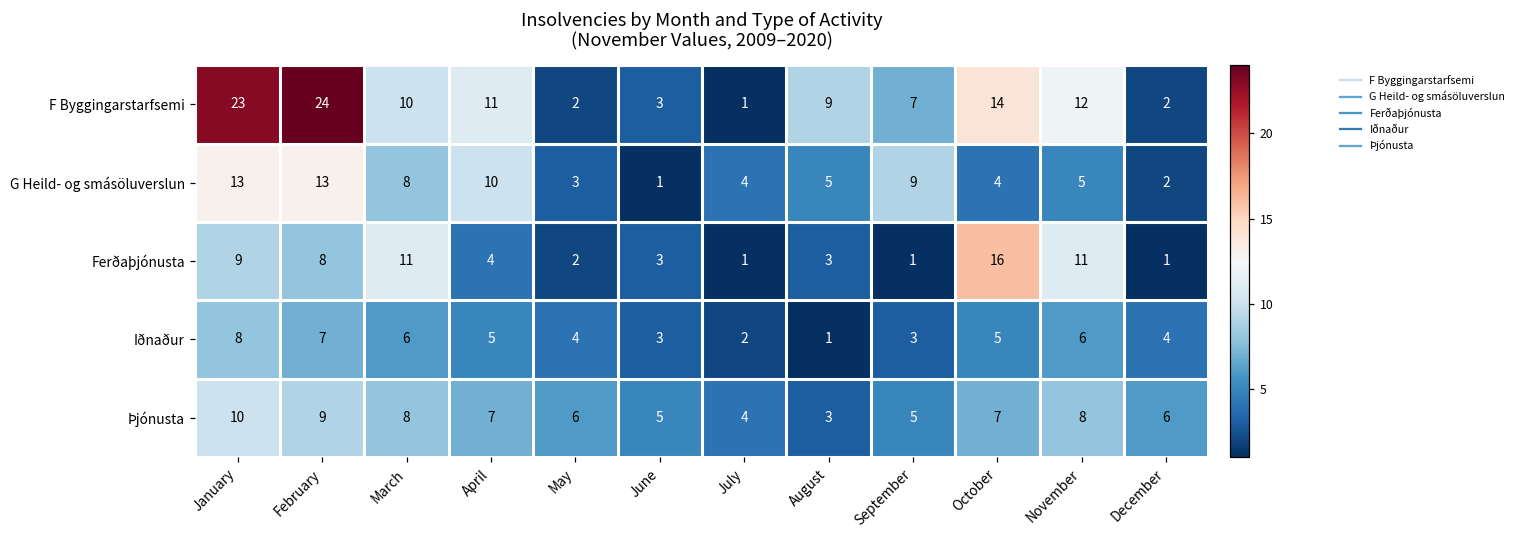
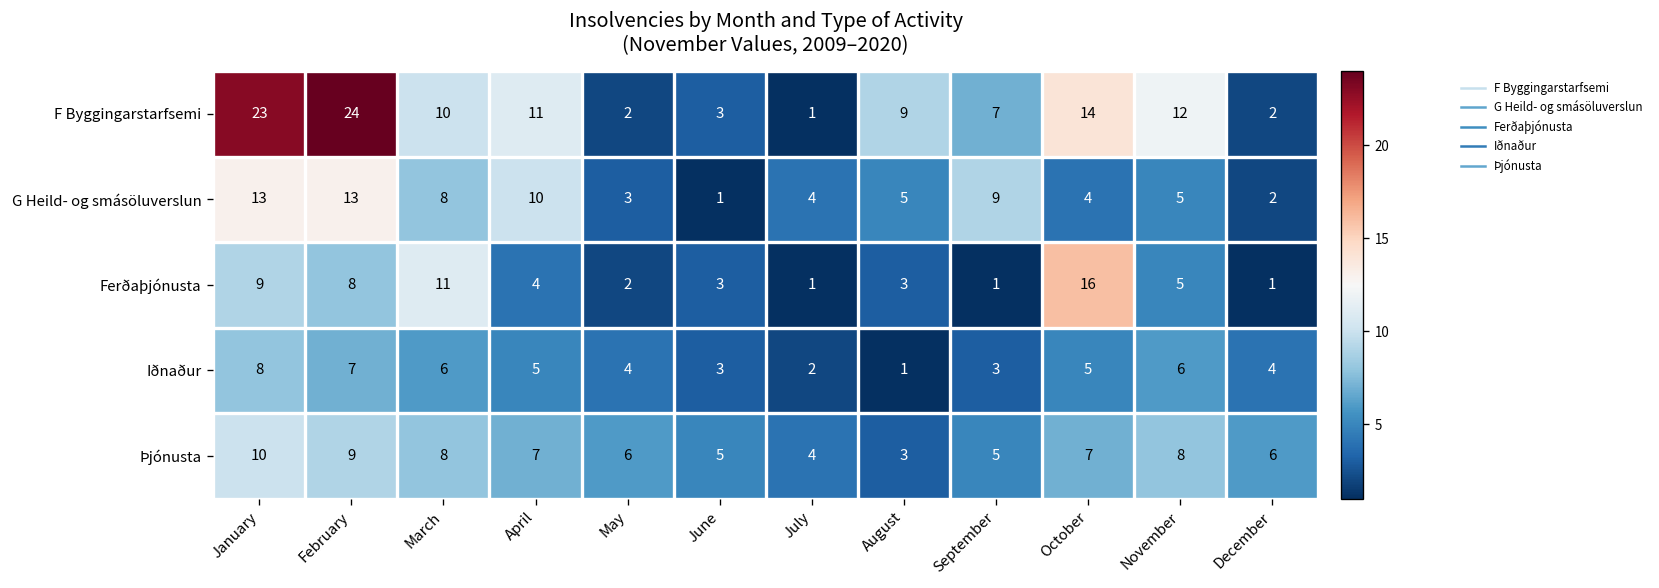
Ferðaþjónusta, November: 11 -> 5
